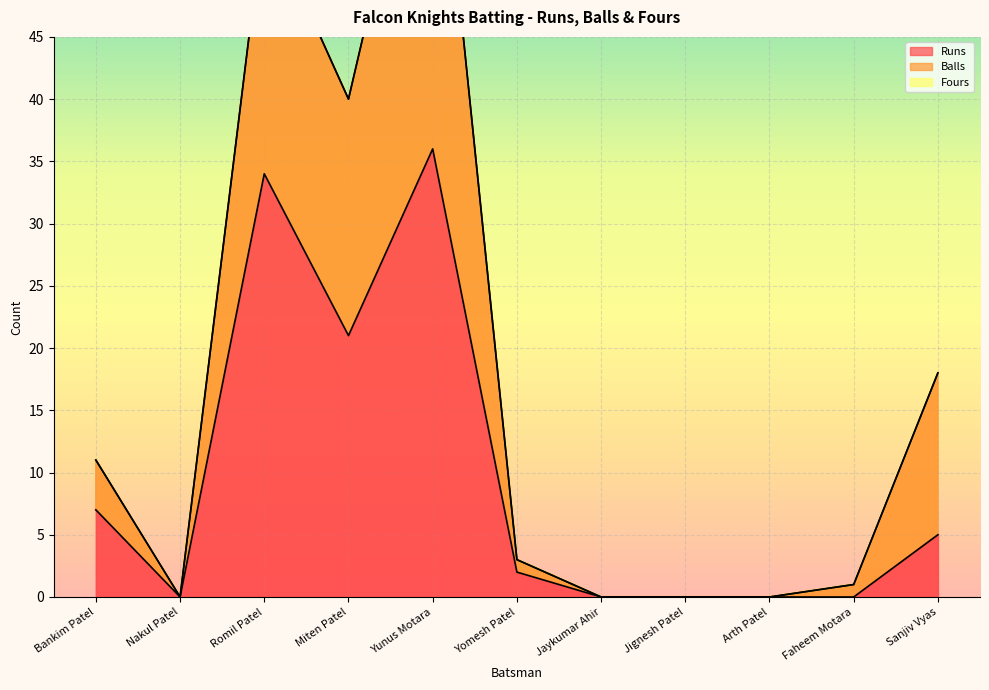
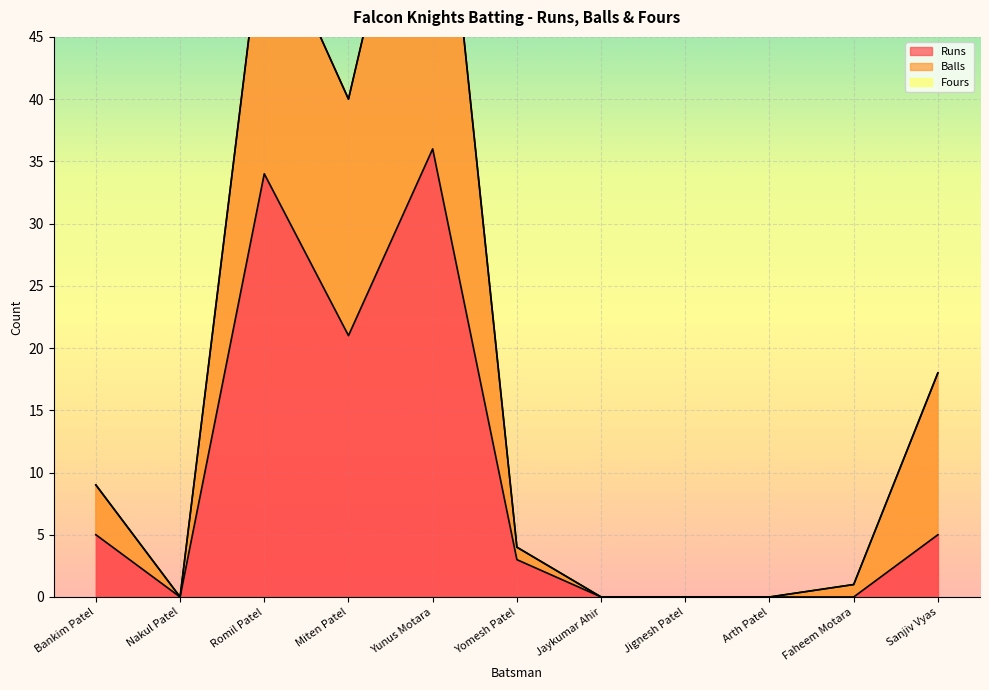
Runs, Bankim Patel: 7 -> 5
Runs, Yomesh Patel: 2 -> 3
